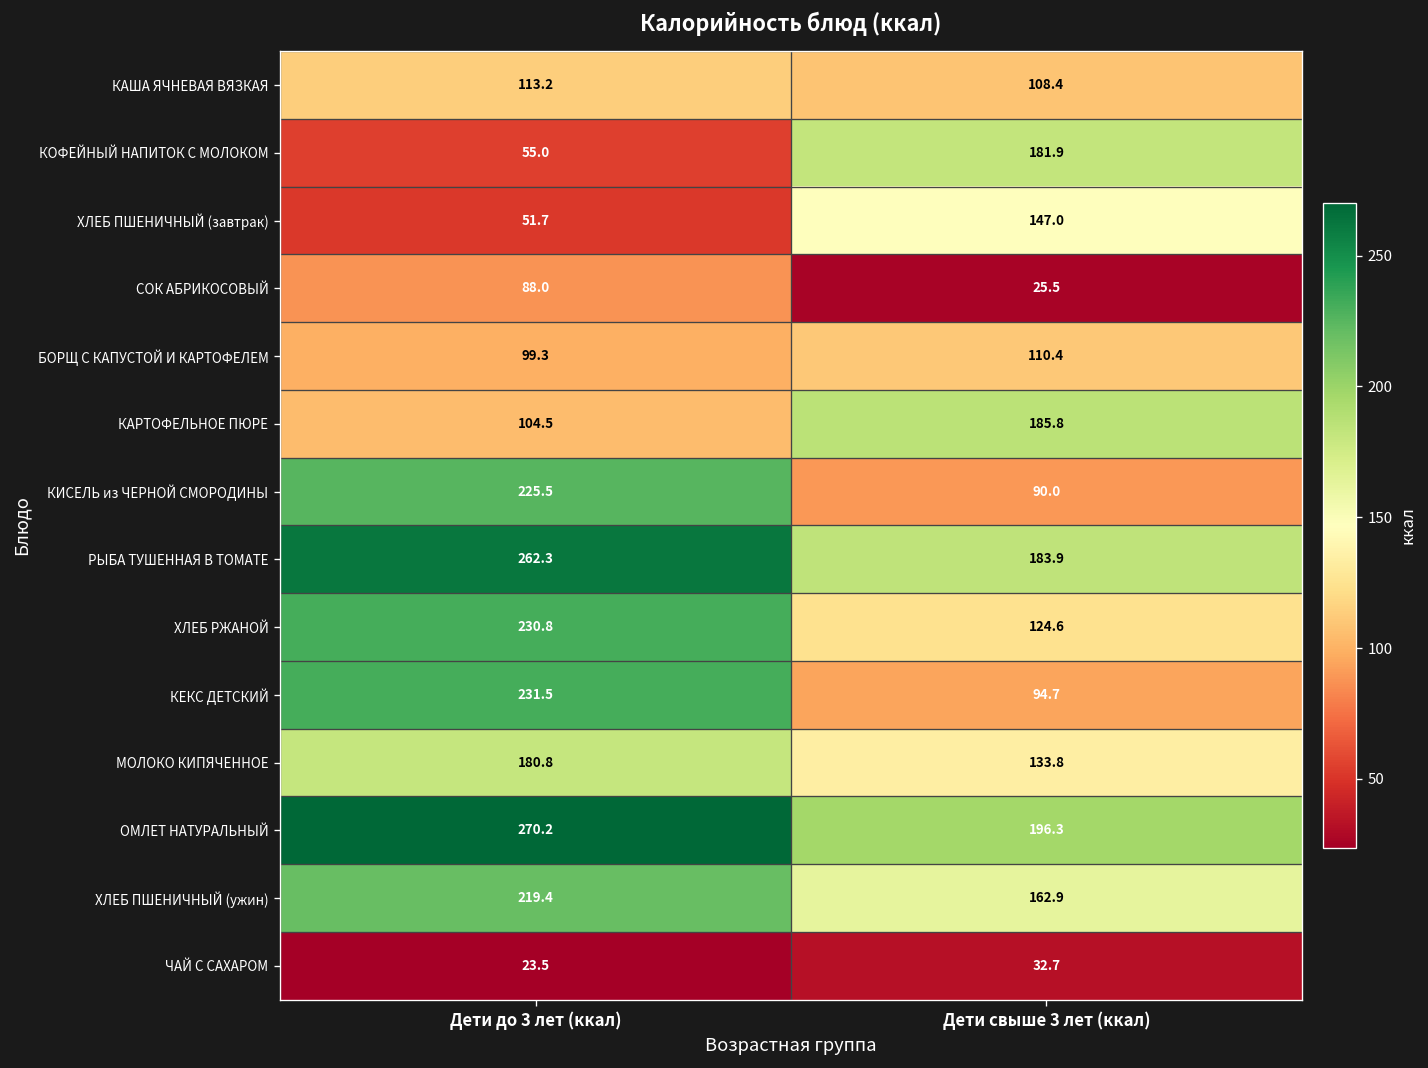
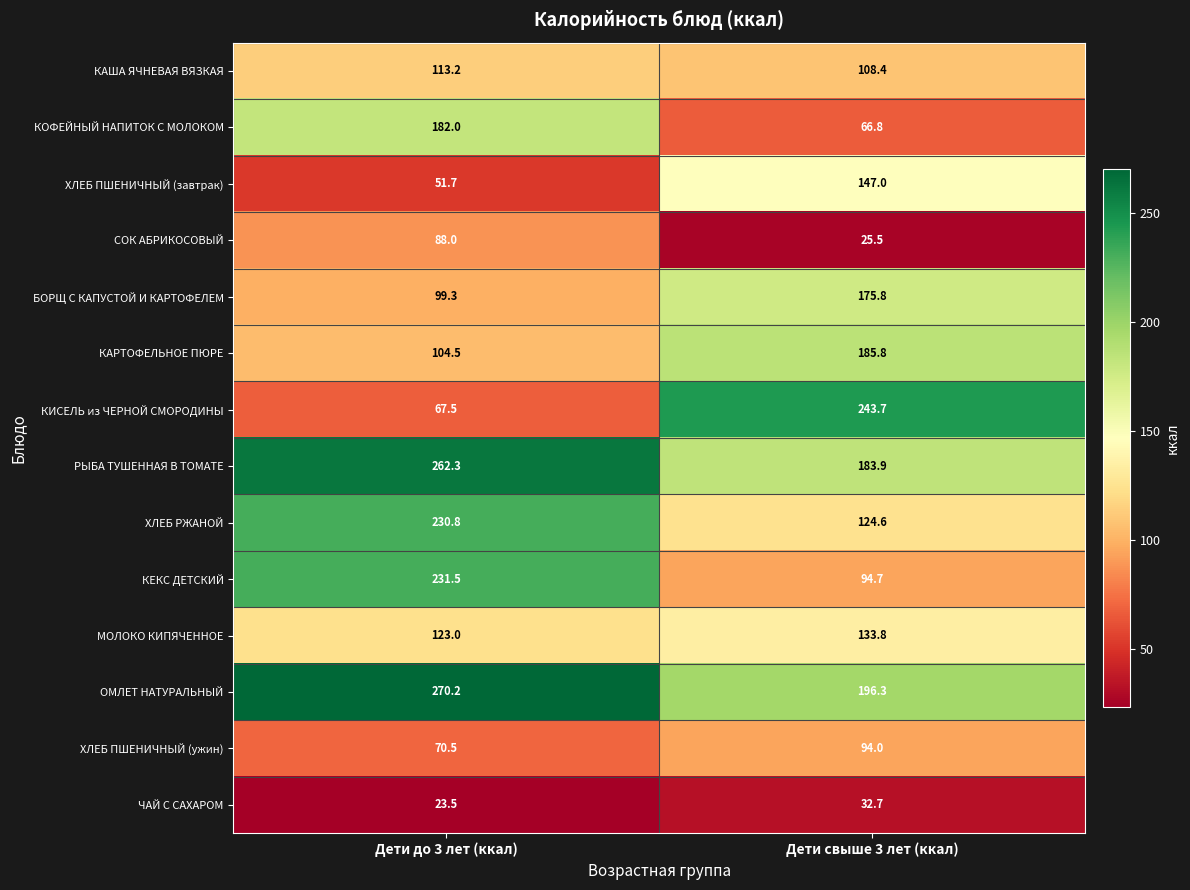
КОФЕЙНЫЙ НАПИТОК С МОЛОКОМ, Дети до 3 лет (ккал): 55.0 -> 182.0
КОФЕЙНЫЙ НАПИТОК С МОЛОКОМ, Дети свыше 3 лет (ккал): 181.9 -> 66.8
БОРЩ С КАПУСТОЙ И КАРТОФЕЛЕМ, Дети свыше 3 лет (ккал): 110.4 -> 175.8
КИСЕЛЬ из ЧЕРНОЙ СМОРОДИНЫ, Дети до 3 лет (ккал): 225.5 -> 67.5
КИСЕЛЬ из ЧЕРНОЙ СМОРОДИНЫ, Дети свыше 3 лет (ккал): 90.0 -> 243.7
МОЛОКО КИПЯЧЕННОЕ, Дети до 3 лет (ккал): 180.8 -> 123.0
ХЛЕБ ПШЕНИЧНЫЙ (ужин), Дети до 3 лет (ккал): 219.4 -> 70.5
ХЛЕБ ПШЕНИЧНЫЙ (ужин), Дети свыше 3 лет (ккал): 162.9 -> 94.0
